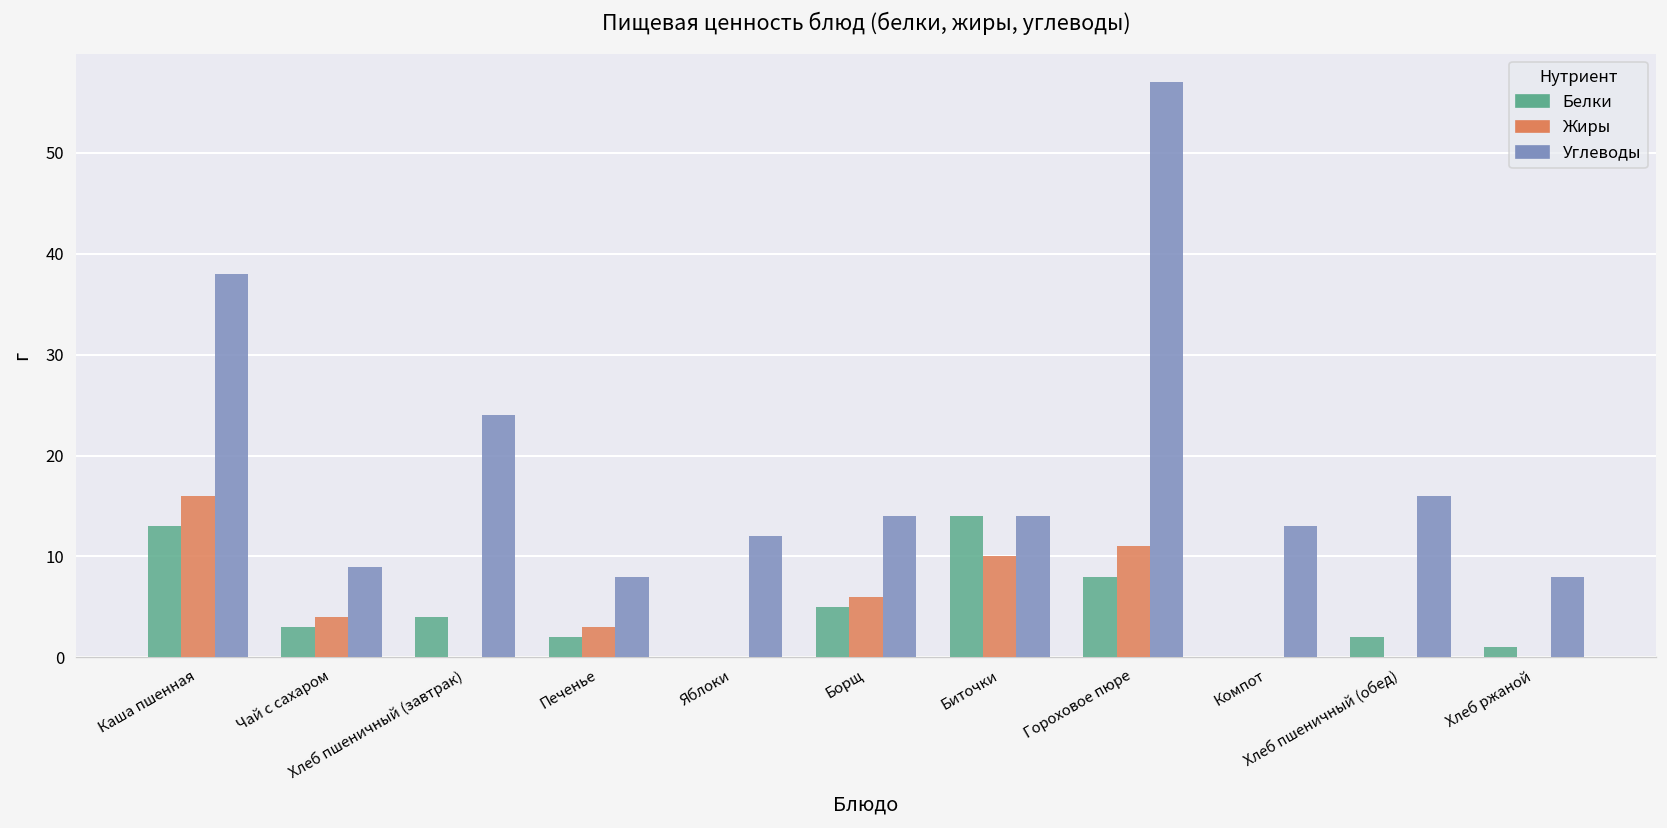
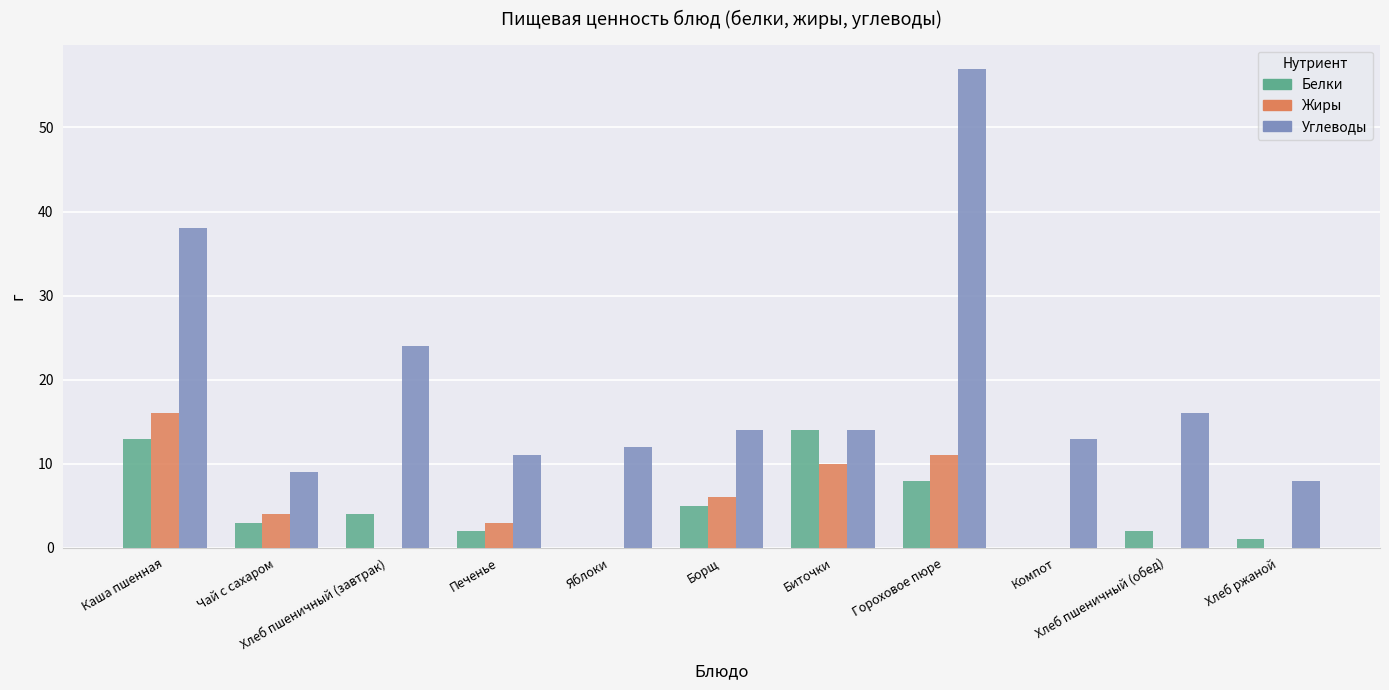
Углеводы, Печенье: 8 -> 11
